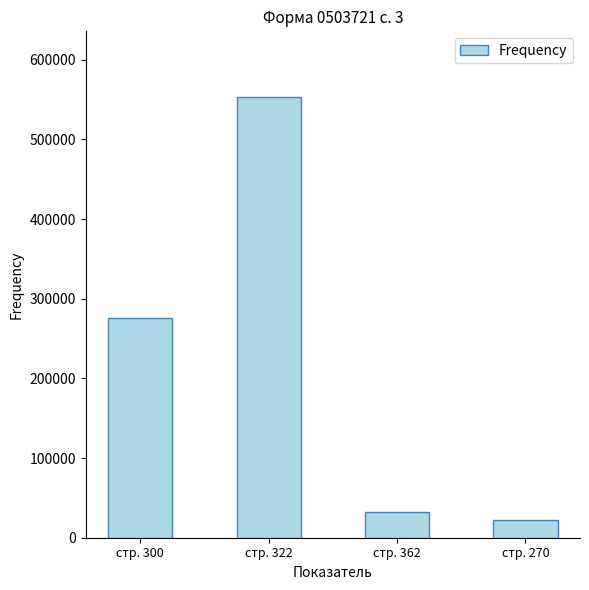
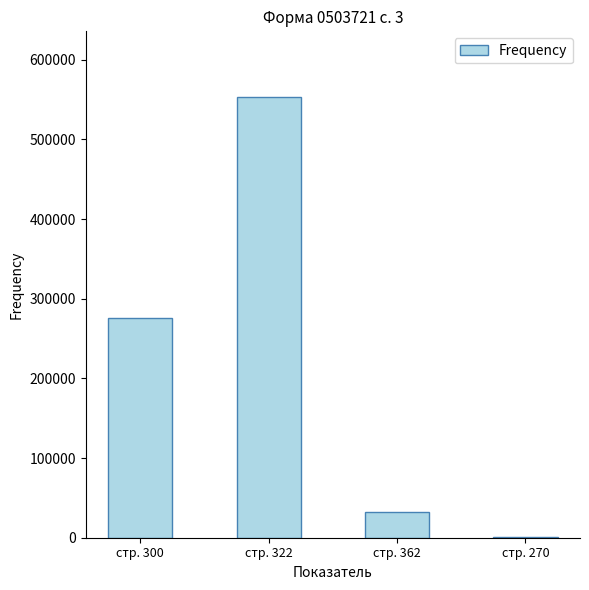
стр. 270: 20000 -> 0
